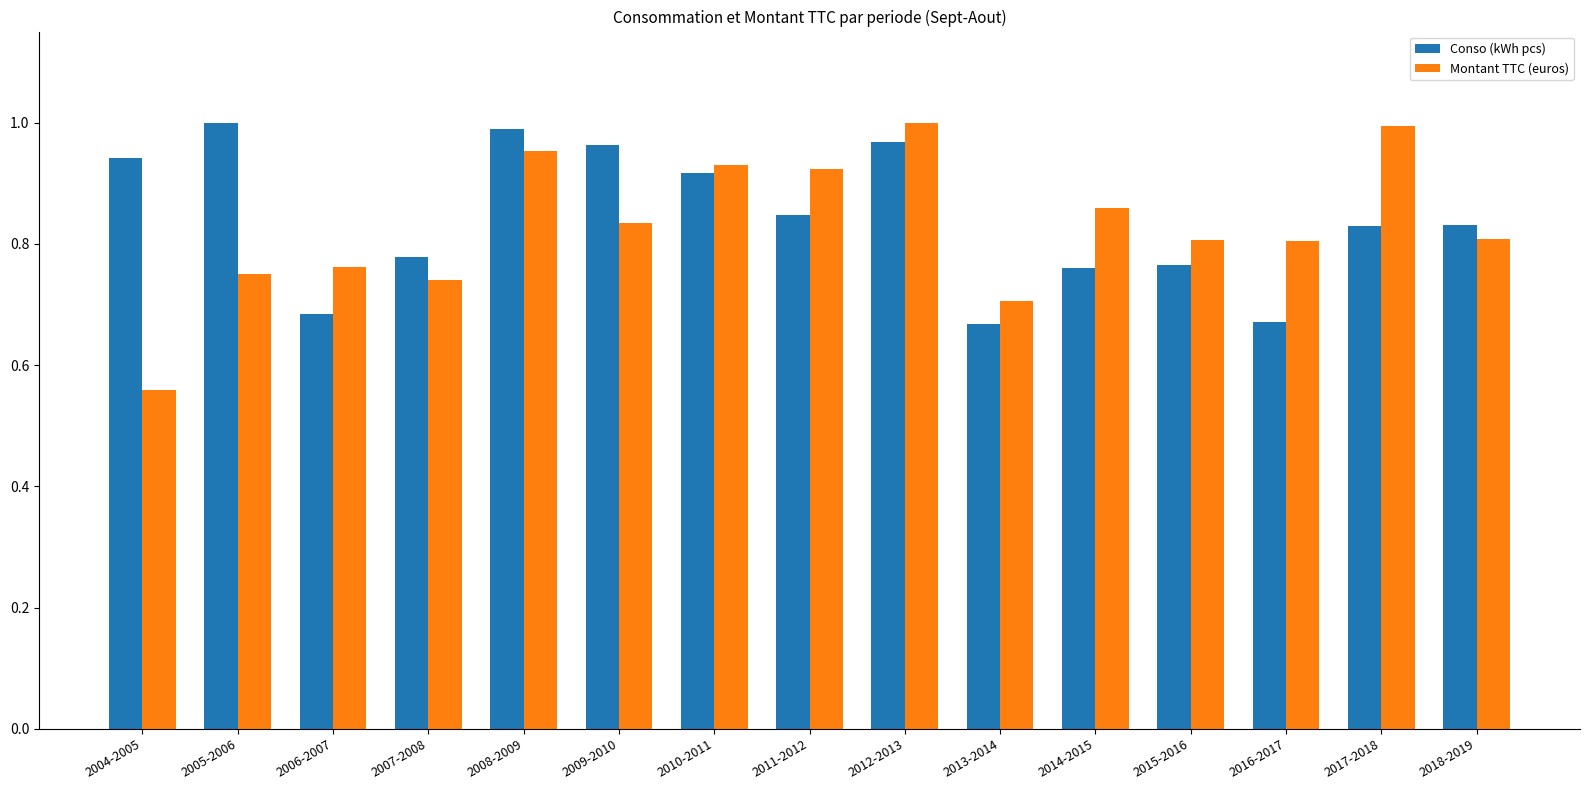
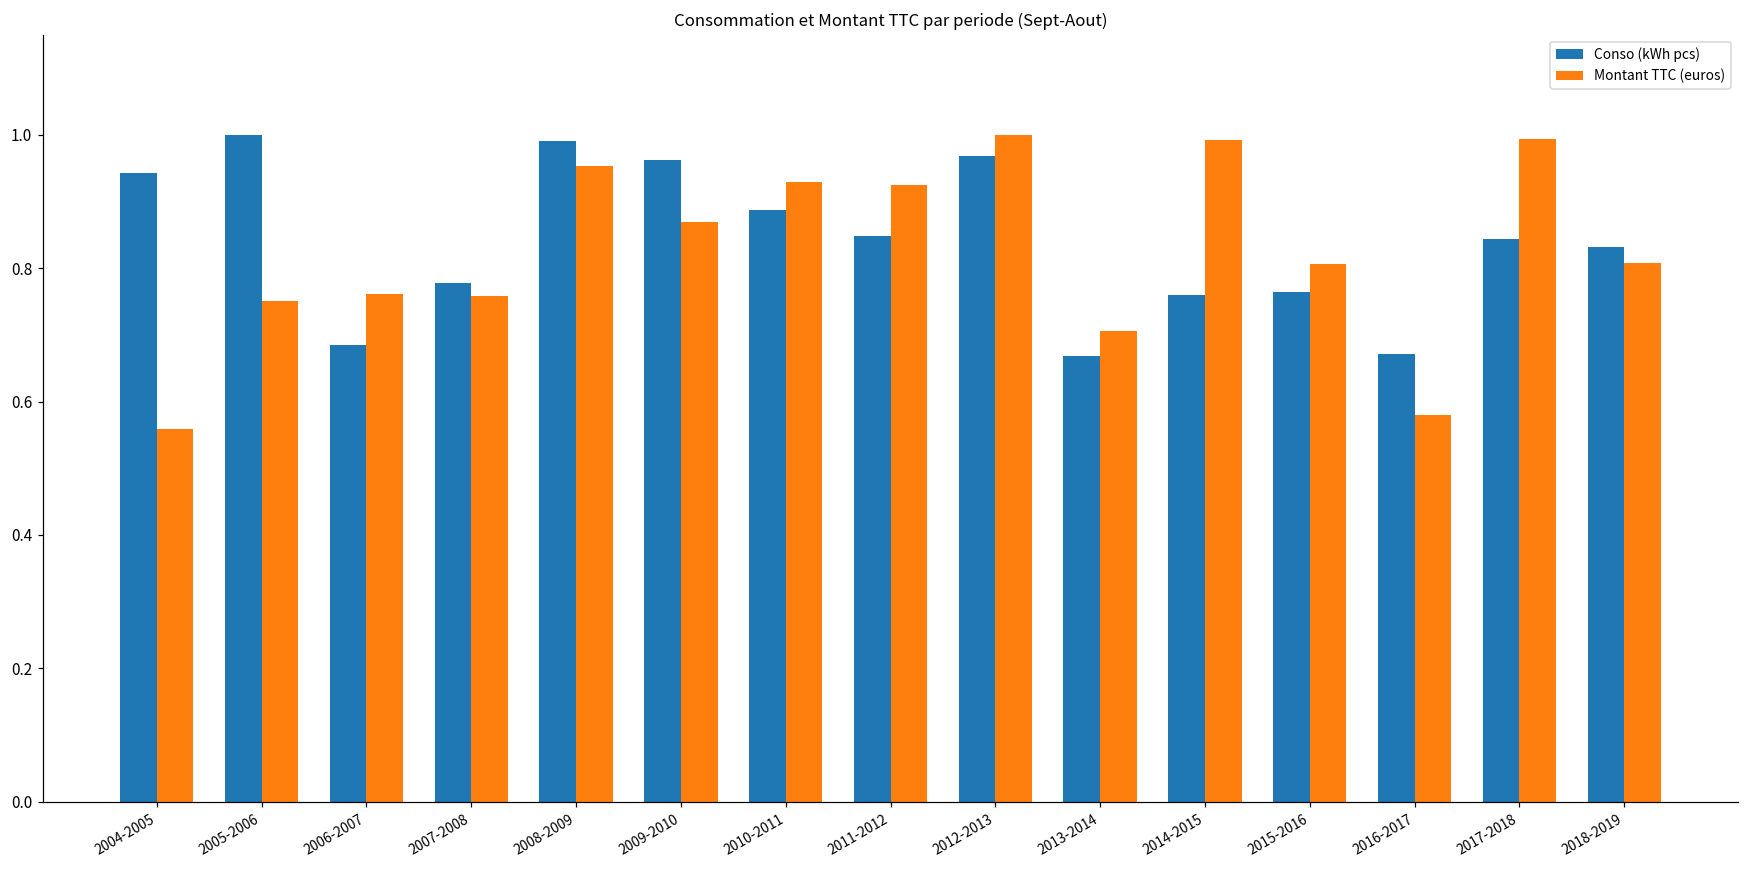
Montant TTC (euros), 2007-2008: 0.74 -> 0.76
Montant TTC (euros), 2009-2010: 0.83 -> 0.87
Conso (kWh pcs), 2010-2011: 0.92 -> 0.89
Montant TTC (euros), 2014-2015: 0.86 -> 0.99
Montant TTC (euros), 2016-2017: 0.80 -> 0.58
Conso (kWh pcs), 2017-2018: 0.83 -> 0.84
